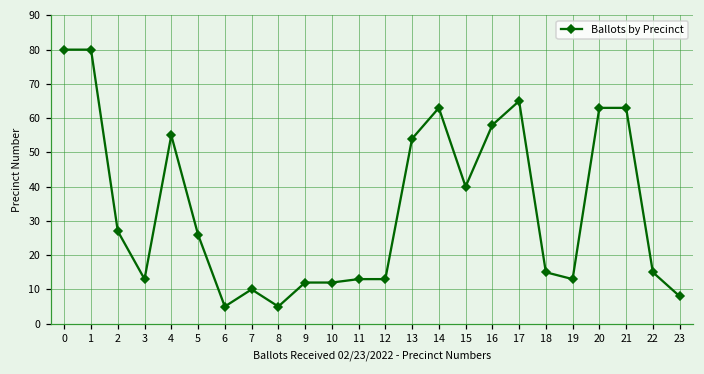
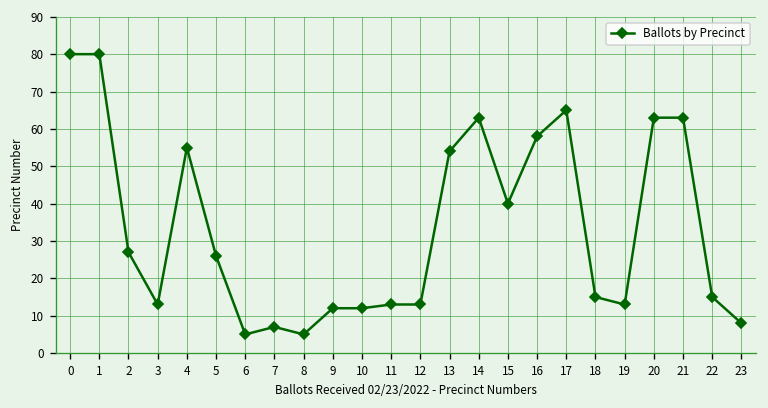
7: 10 -> 7
